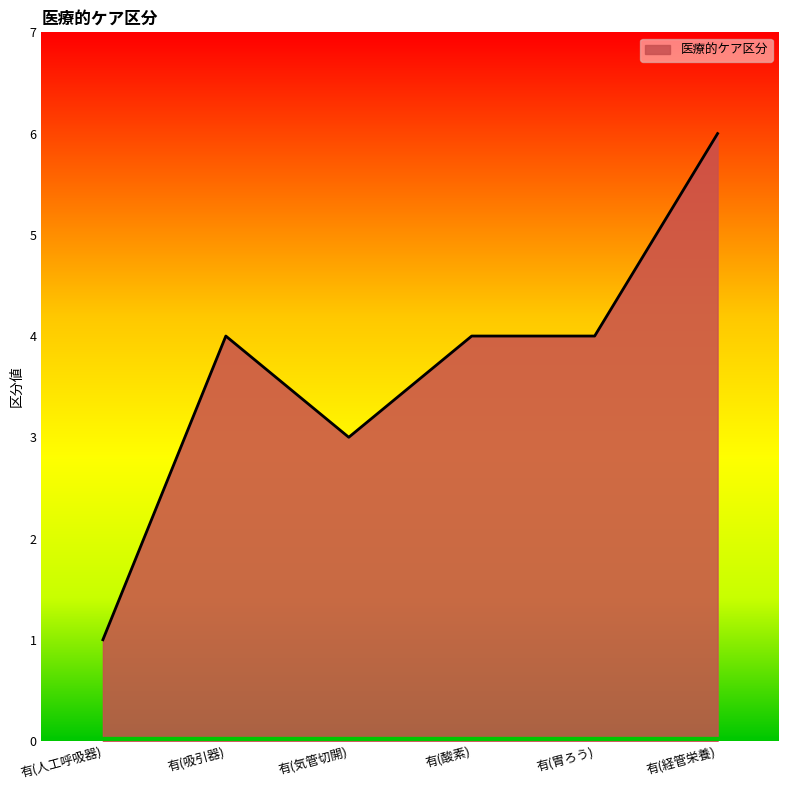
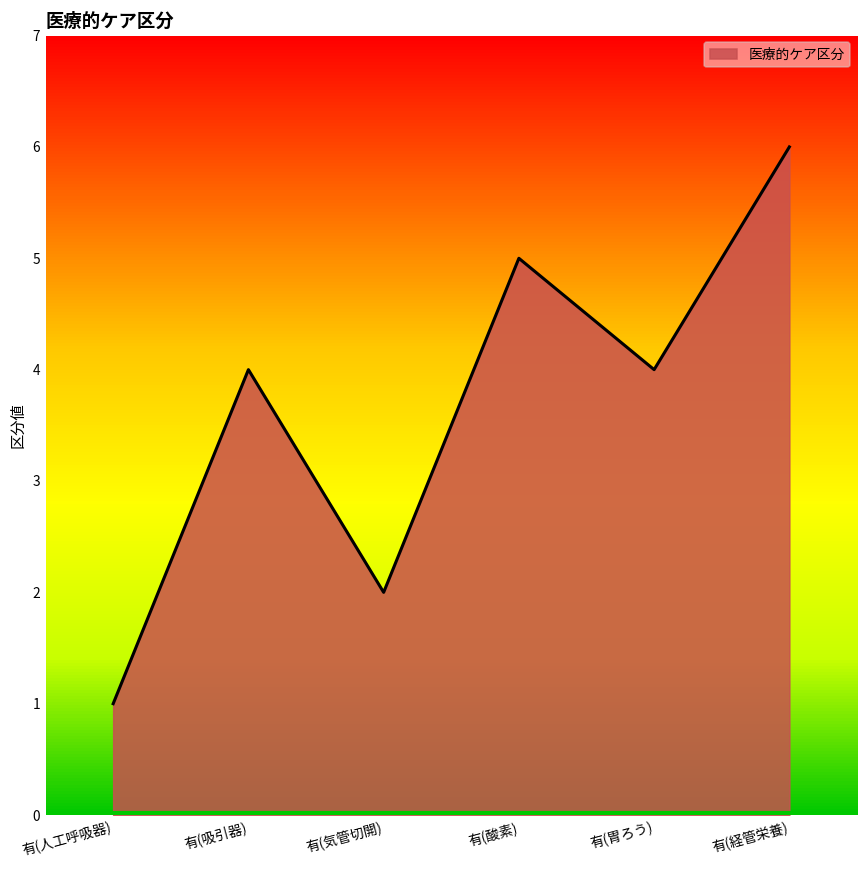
有(気管切開): 3 -> 2
有(酸素): 4 -> 5
